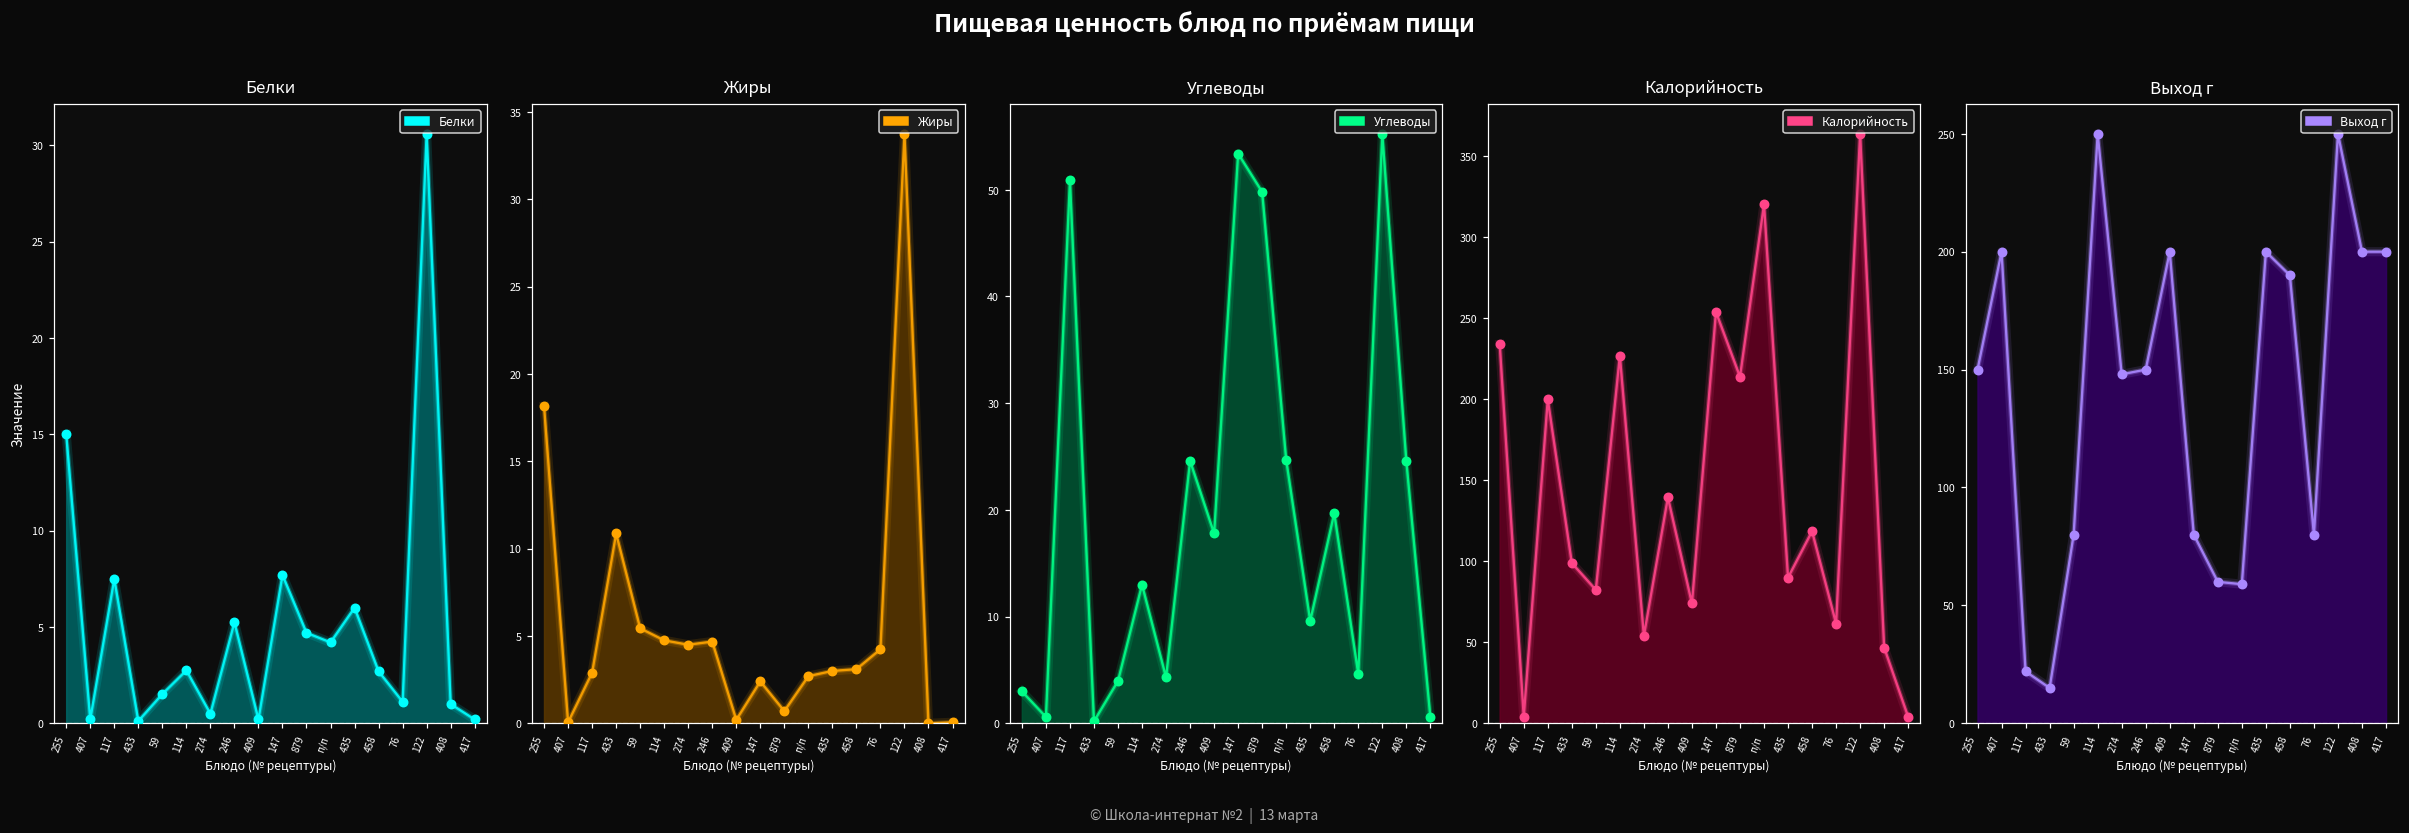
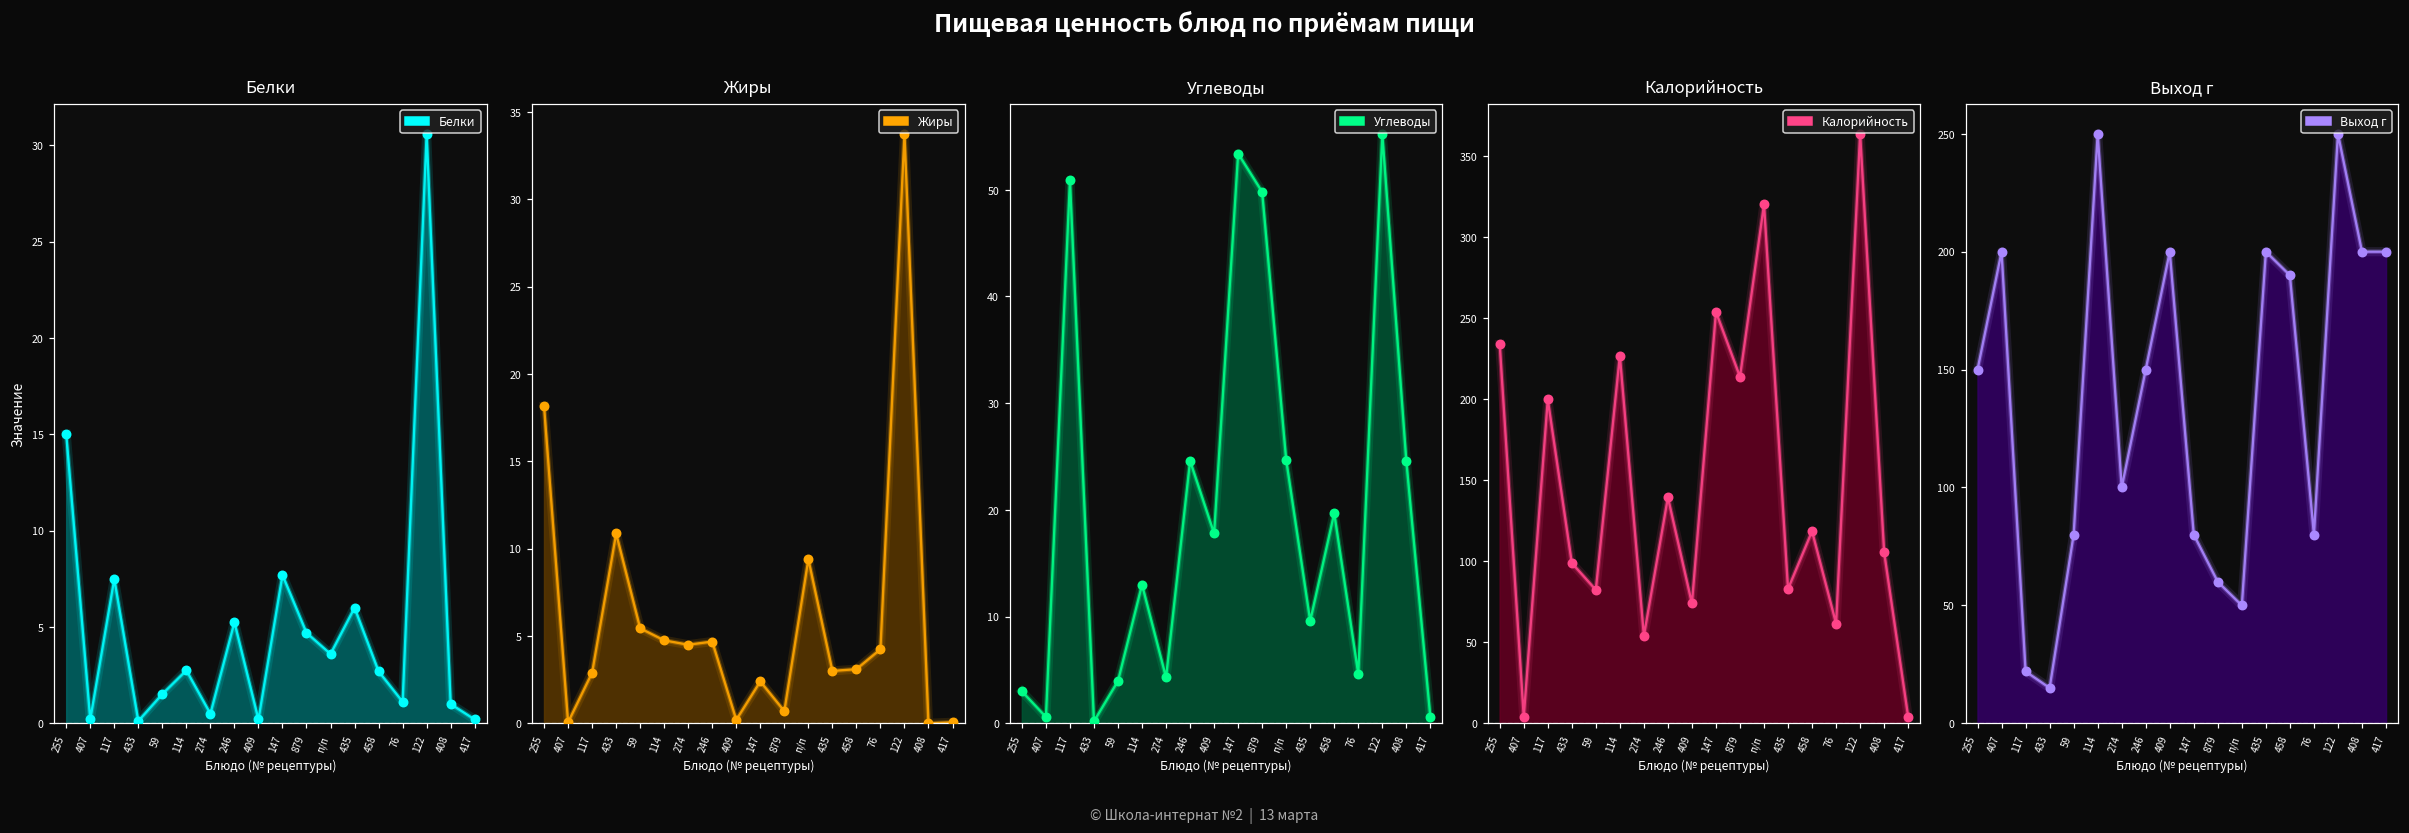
Белки, п/п: 4.2 -> 3.6
Жиры, п/п: 2.7 -> 9.4
Калорийность, 435: 90 -> 83
Калорийность, 408: 47 -> 106
Выход г, 274: 148 -> 100
Выход г, п/п: 59 -> 50
